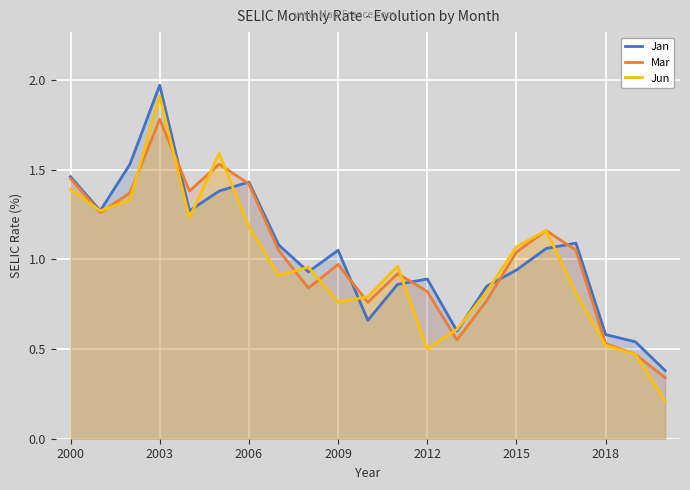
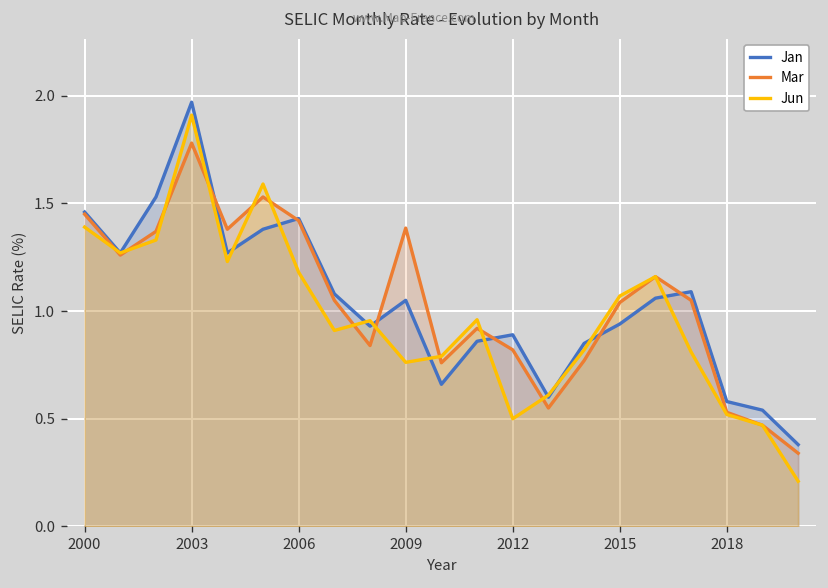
Mar, 2009: 0.97 -> 1.39
